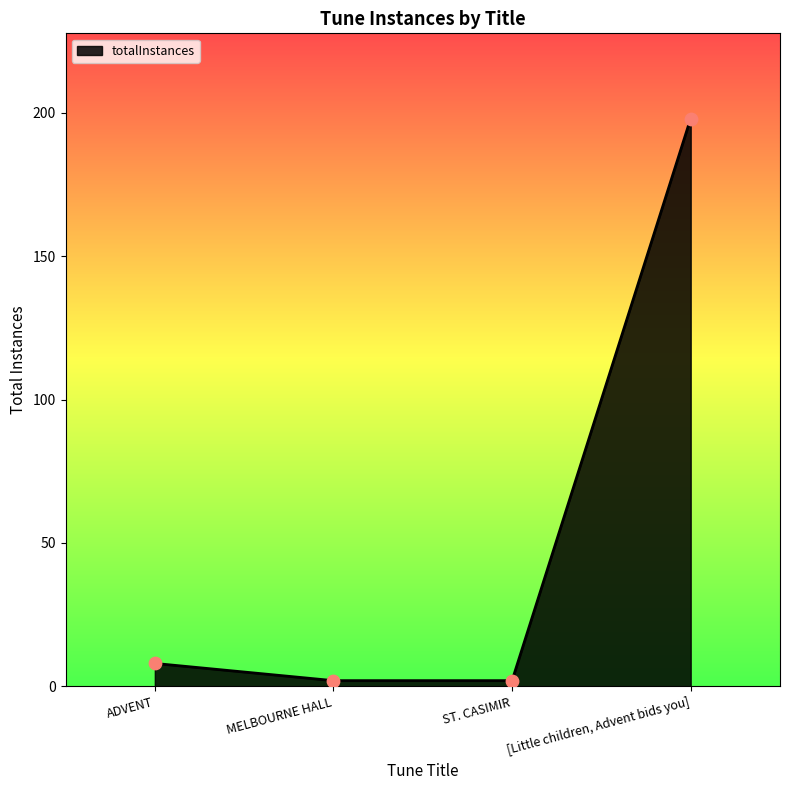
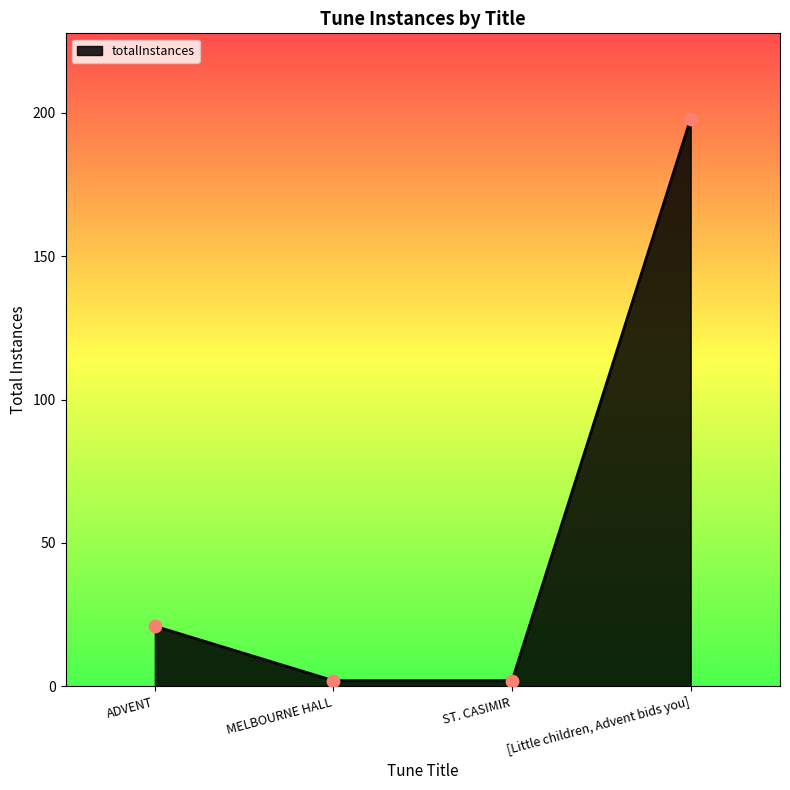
ADVENT: 8 -> 21
